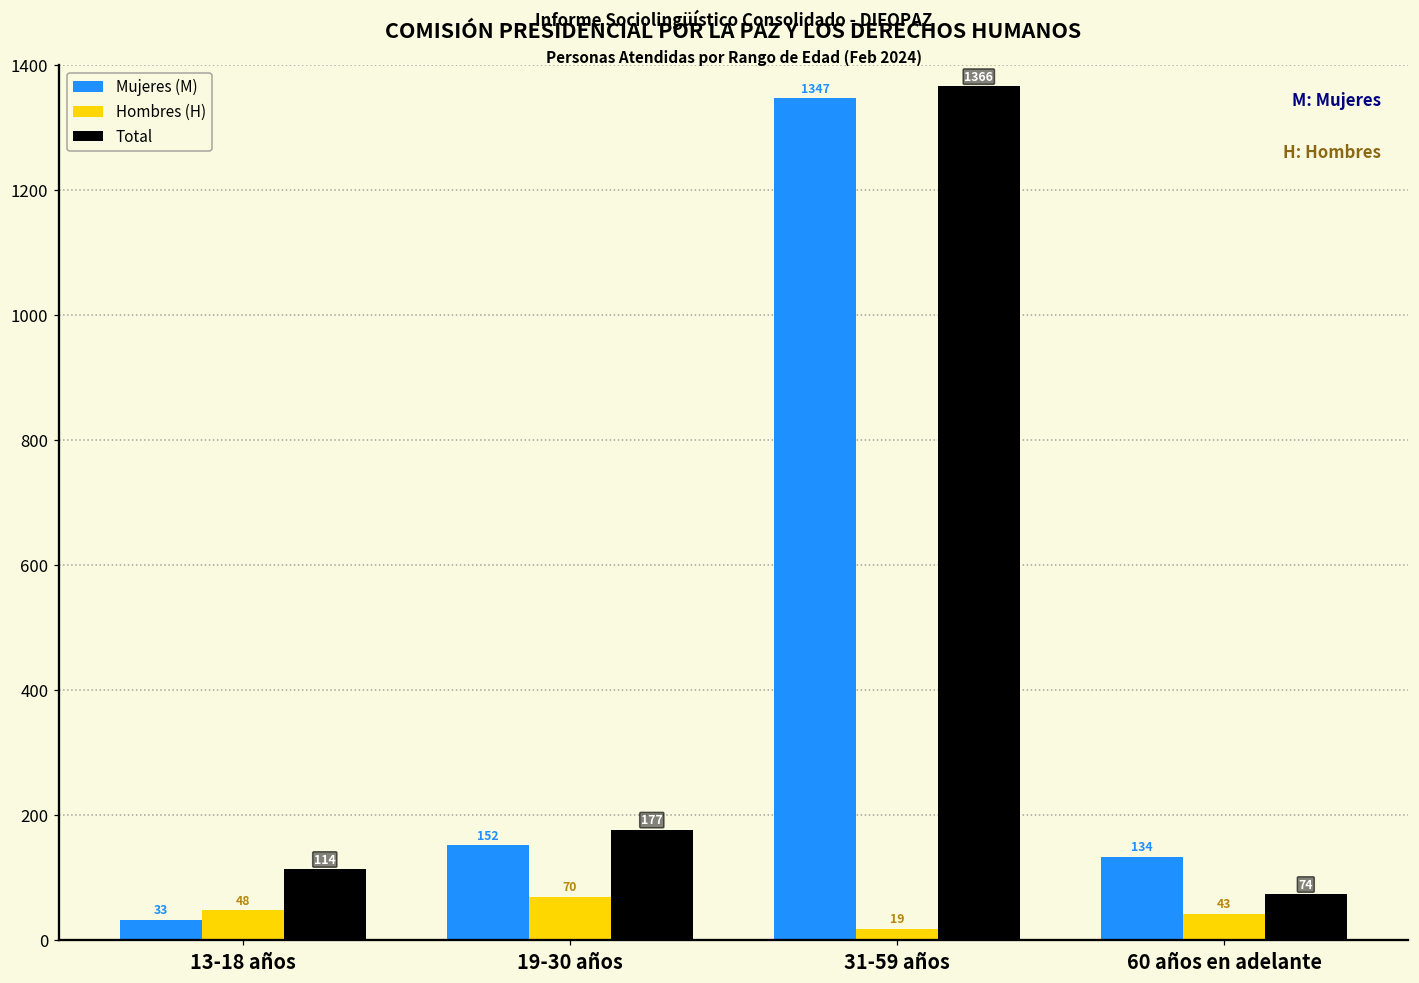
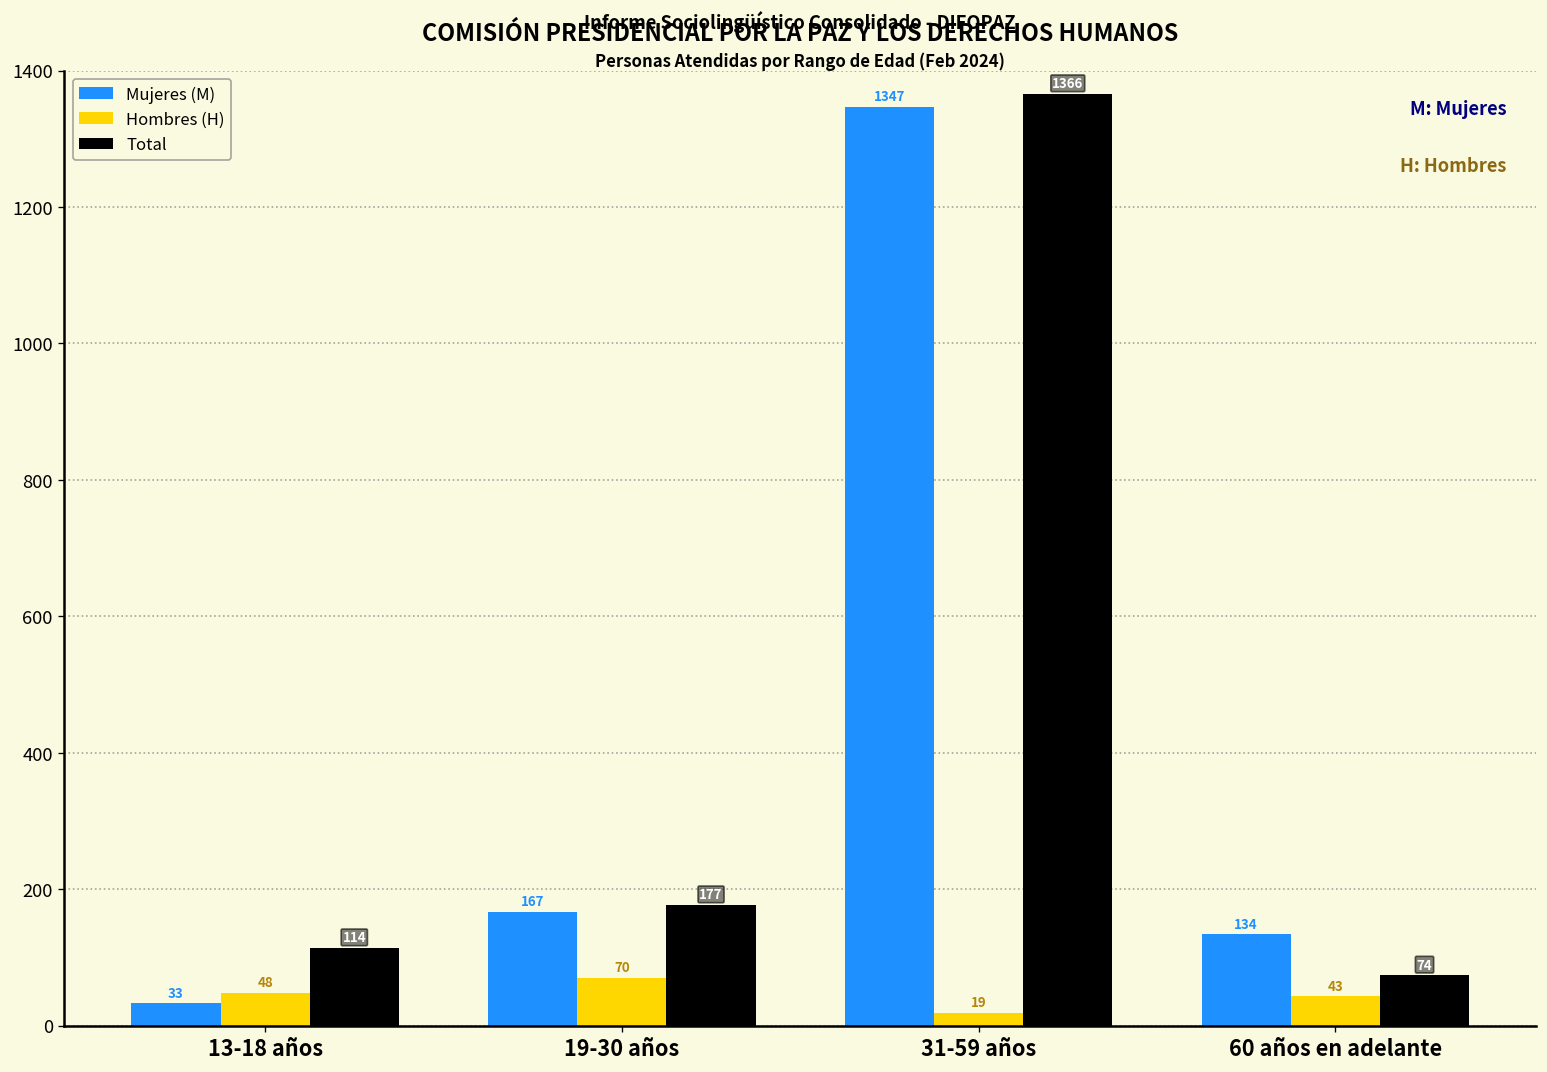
Mujeres (M), 19-30 años: 152 -> 167
